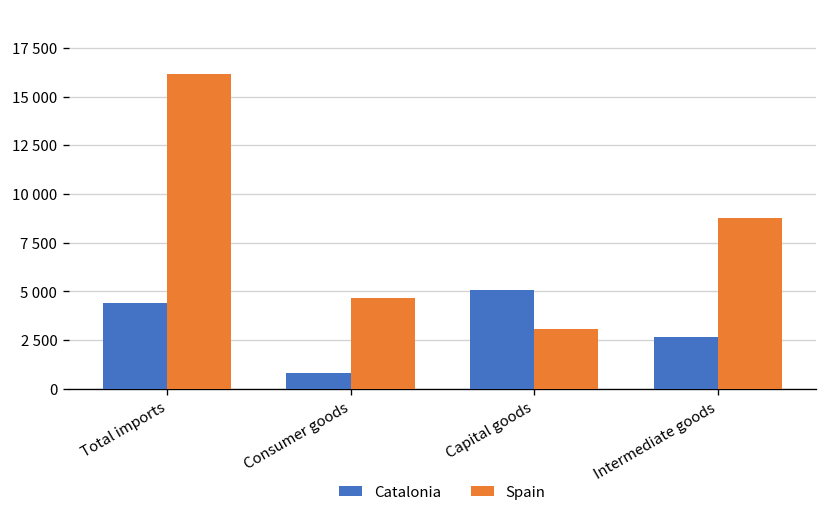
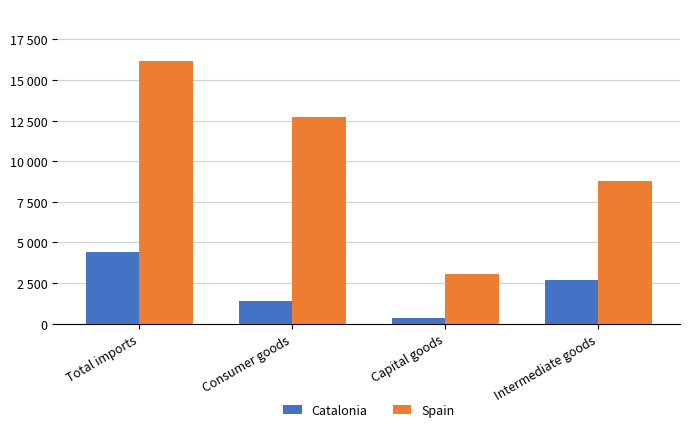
Catalonia, Consumer goods: 800 -> 1400
Spain, Consumer goods: 4700 -> 12700
Catalonia, Capital goods: 5100 -> 400
